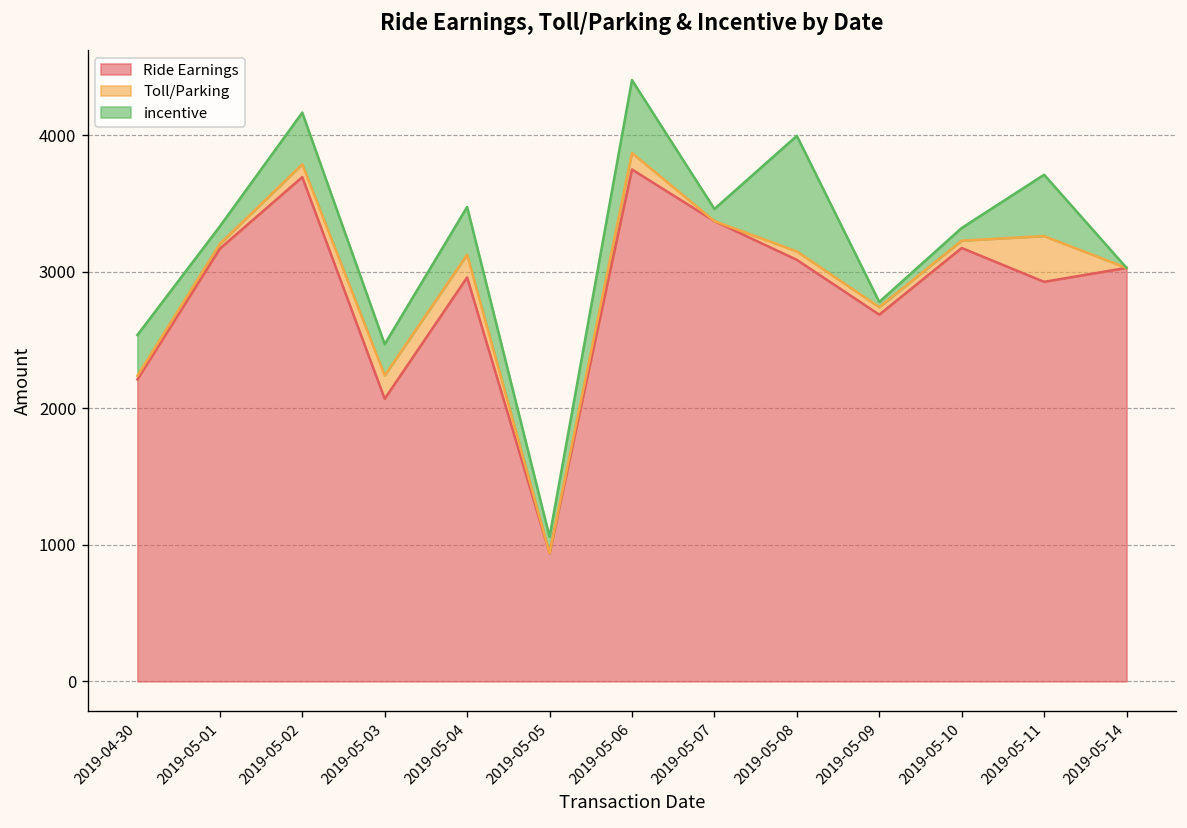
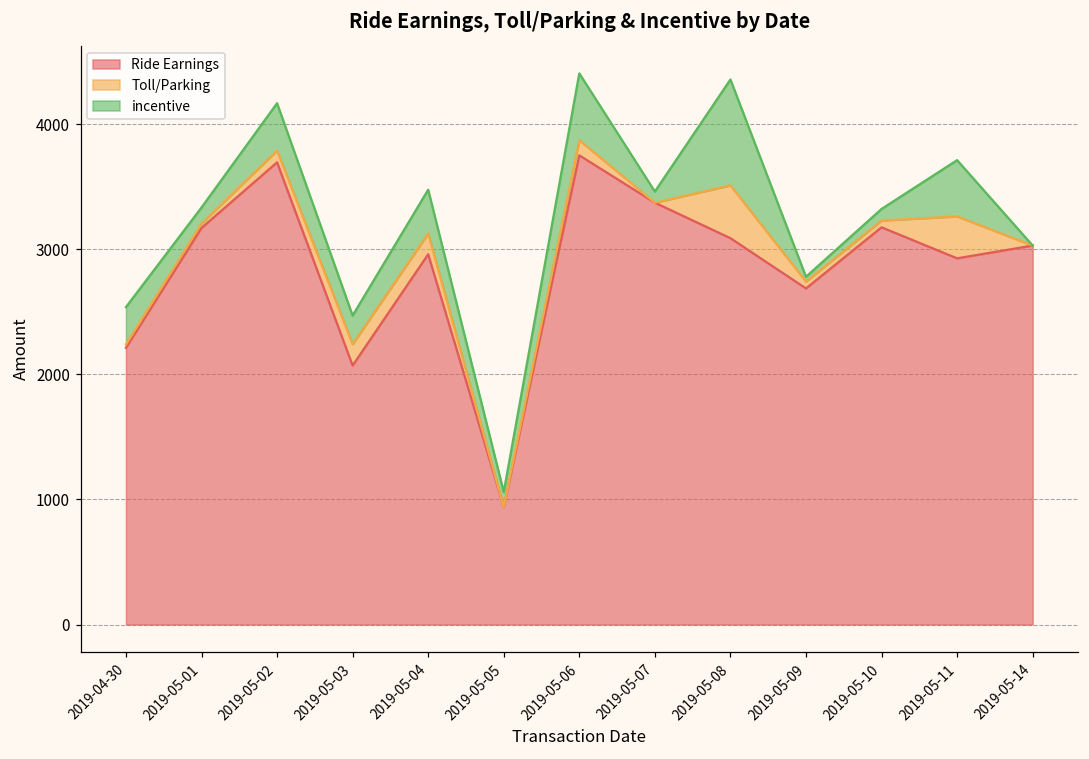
Toll/Parking, 2019-05-08: 60 -> 420
